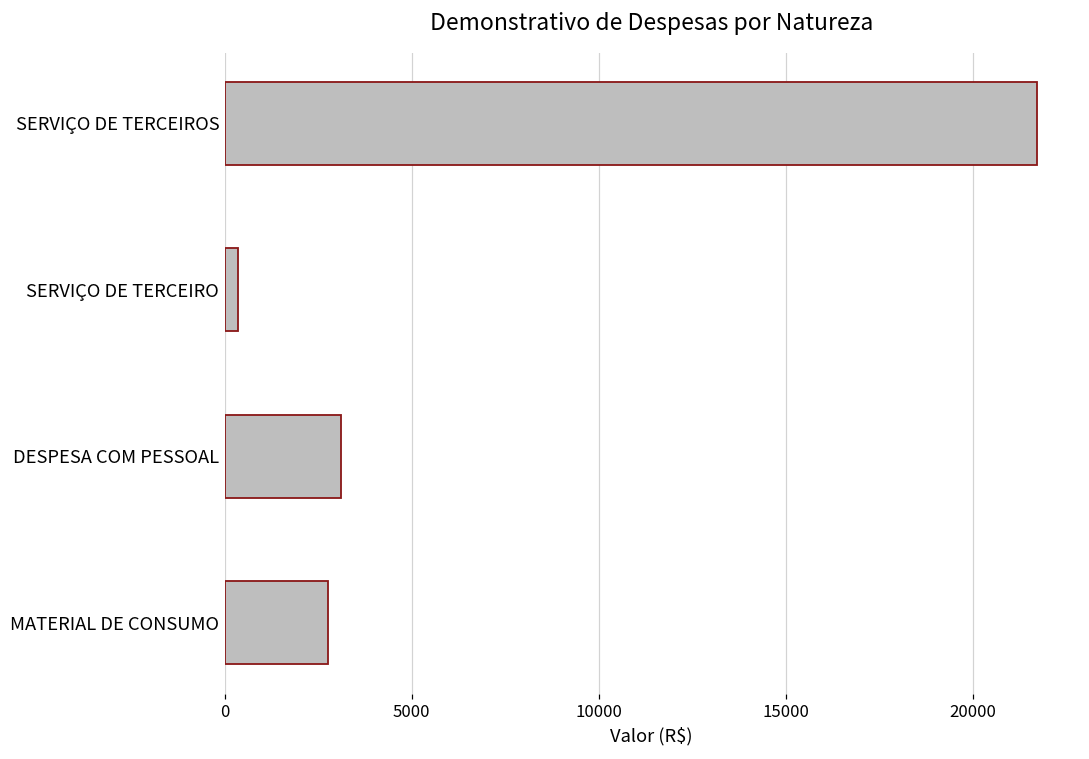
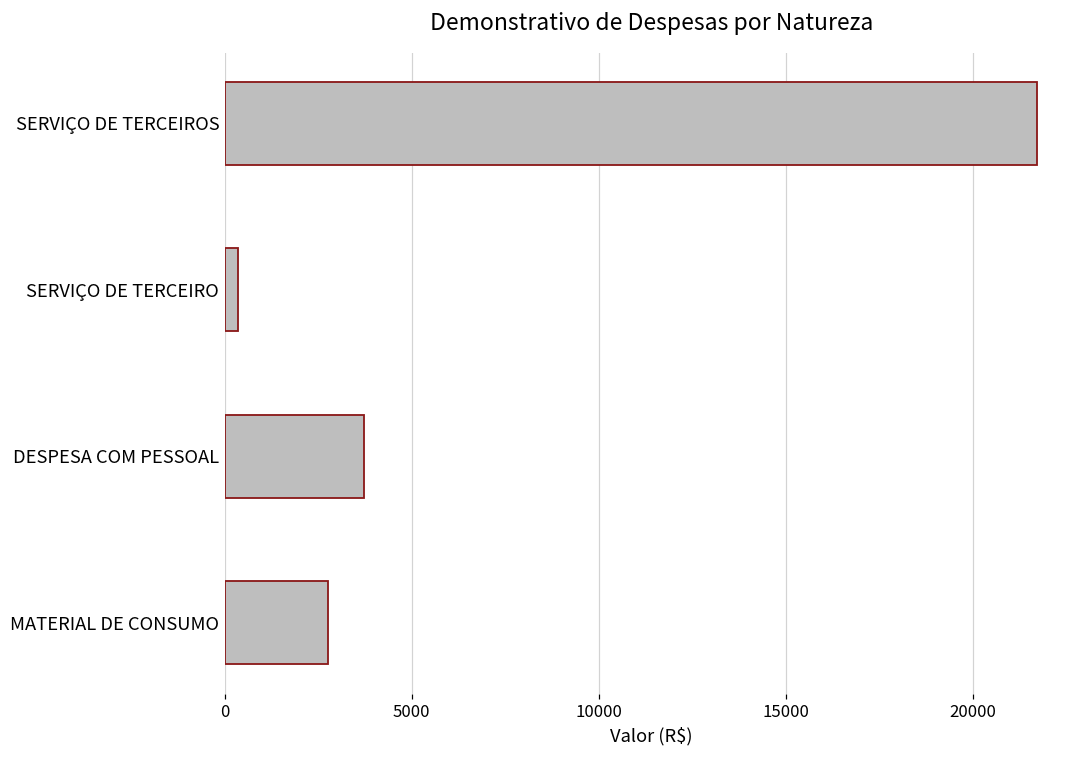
DESPESA COM PESSOAL: 3100 -> 3700
